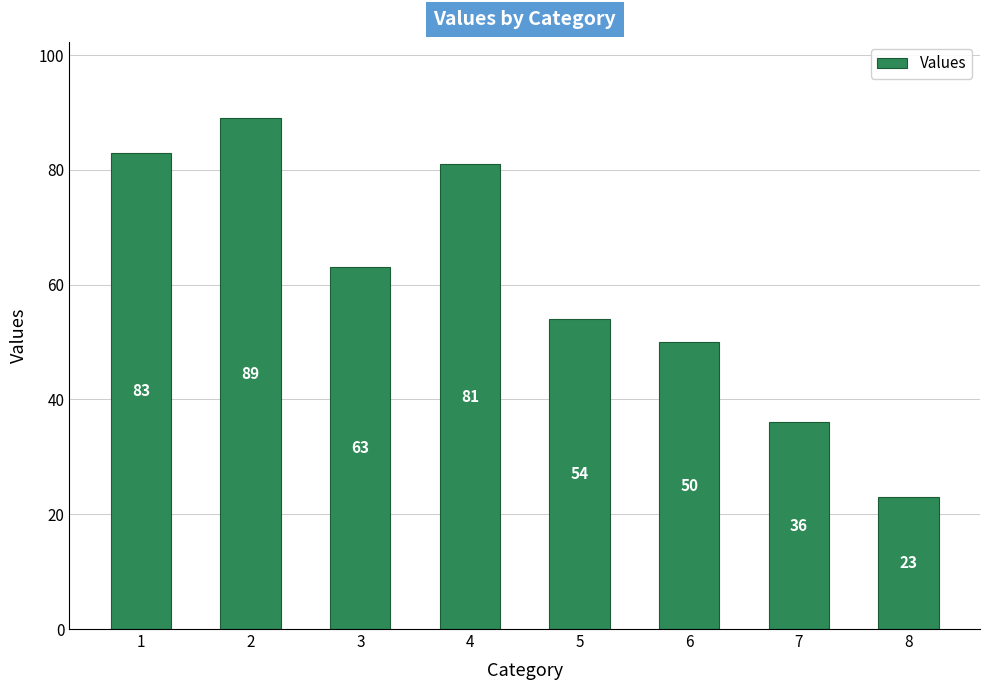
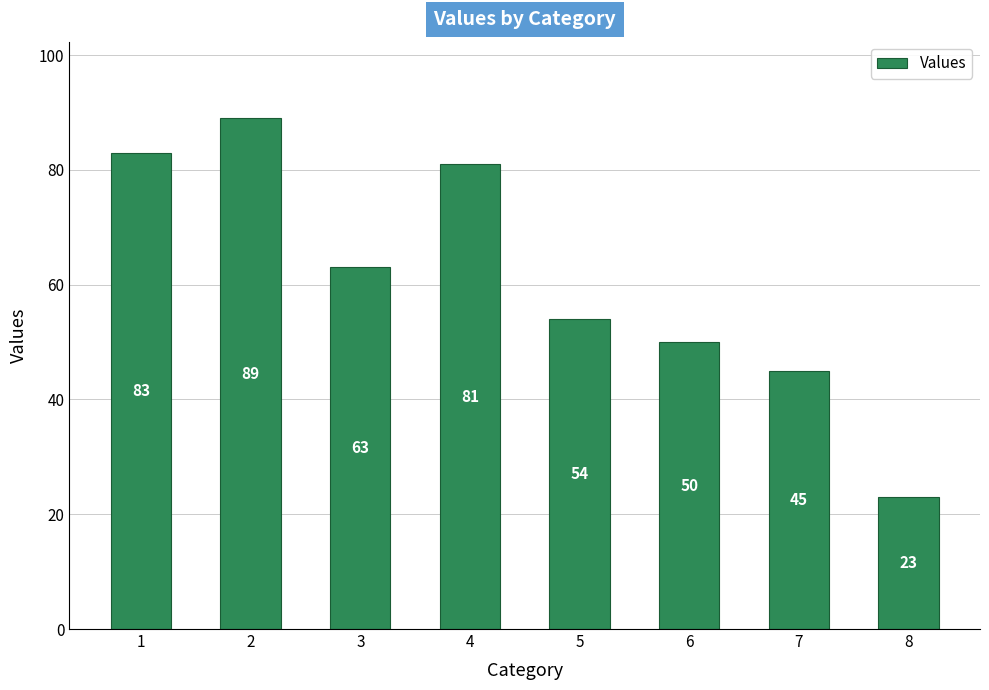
7: 36 -> 45
